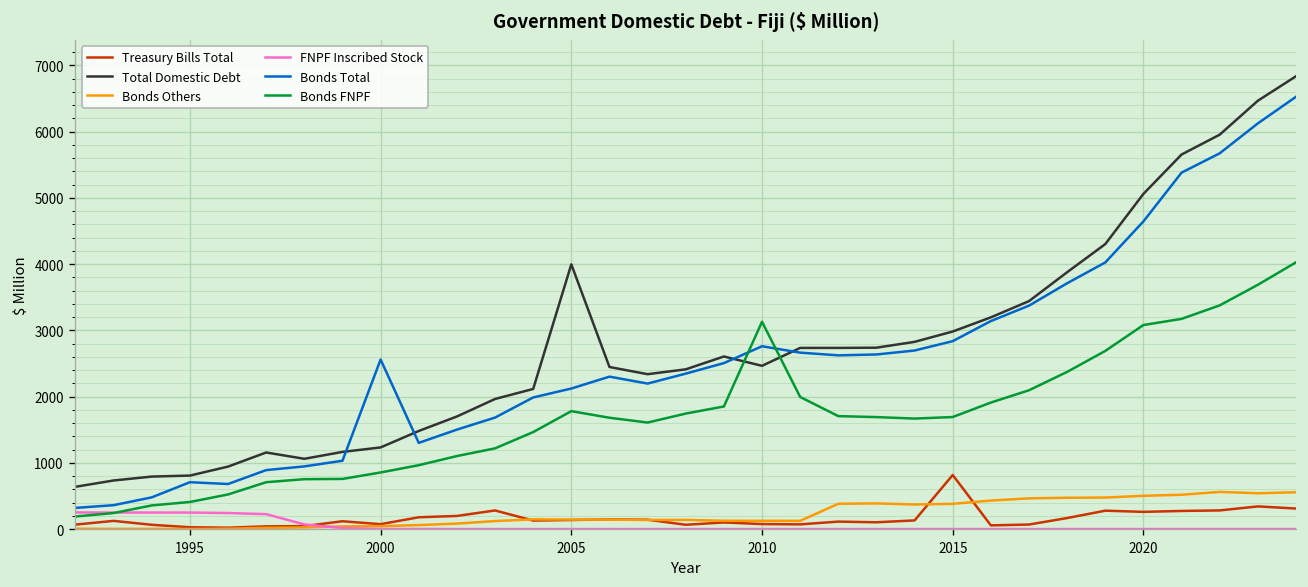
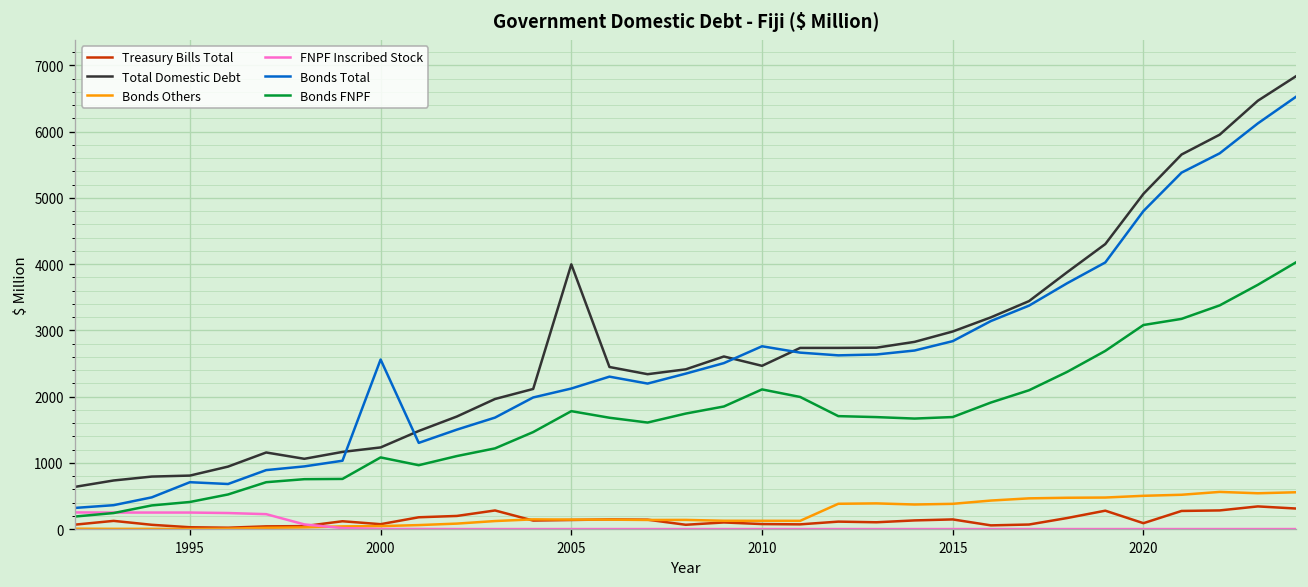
Bonds FNPF, 2000: 900 -> 1100
Bonds FNPF, 2010: 3100 -> 2100
Treasury Bills Total, 2015: 800 -> 100
Treasury Bills Total, 2020: 300 -> 100
Bonds Total, 2020: 4600 -> 4800
